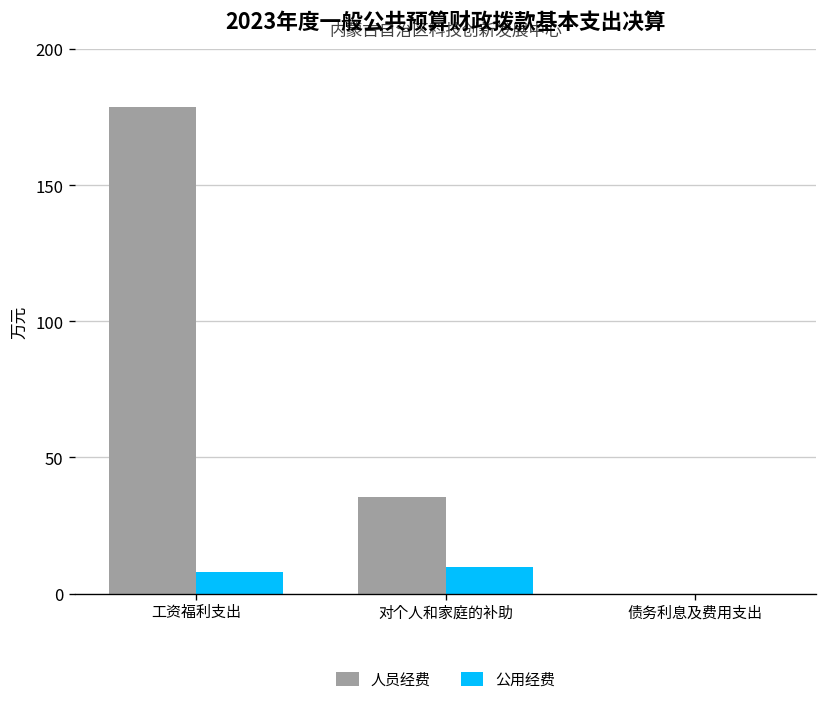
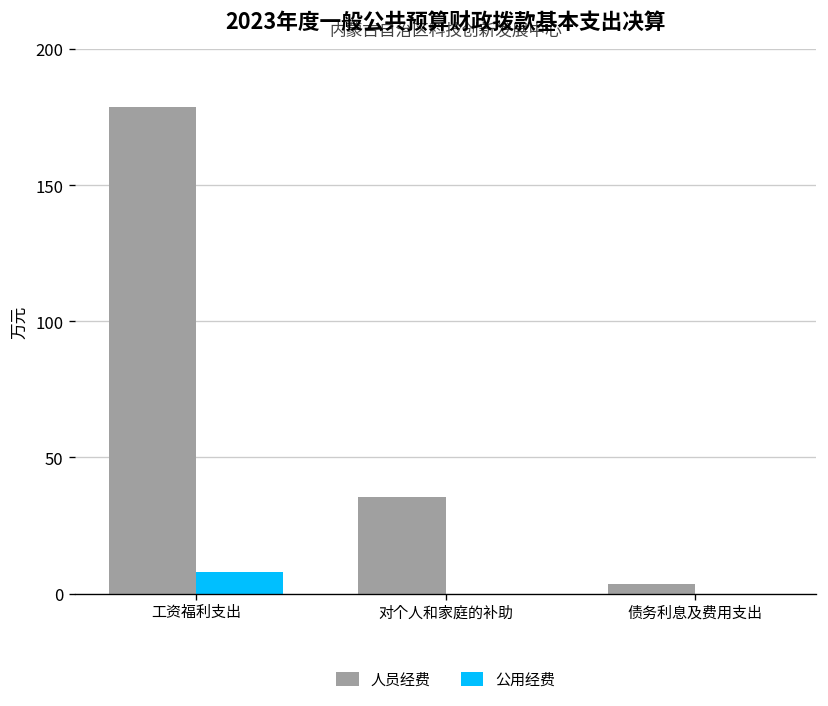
公用经费, 对个人和家庭的补助: 10 -> 0
人员经费, 债务利息及费用支出: 0 -> 4
